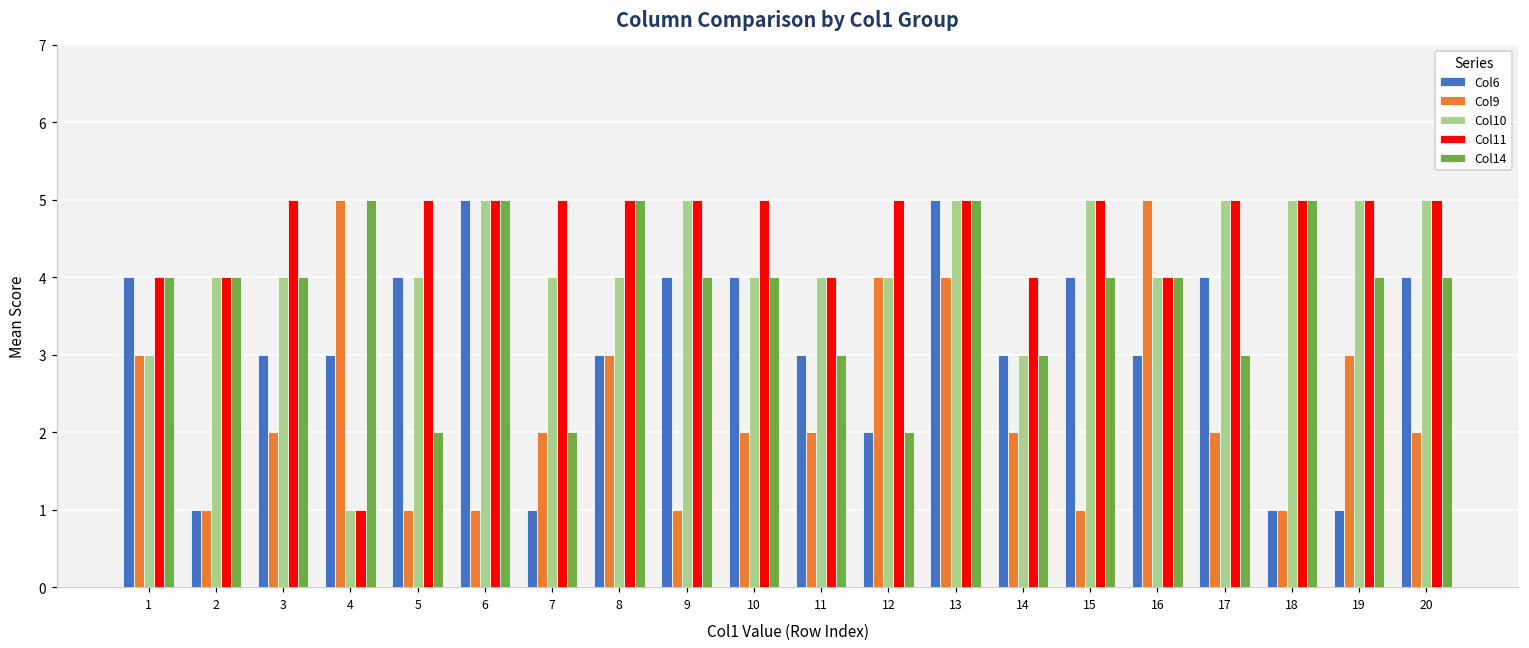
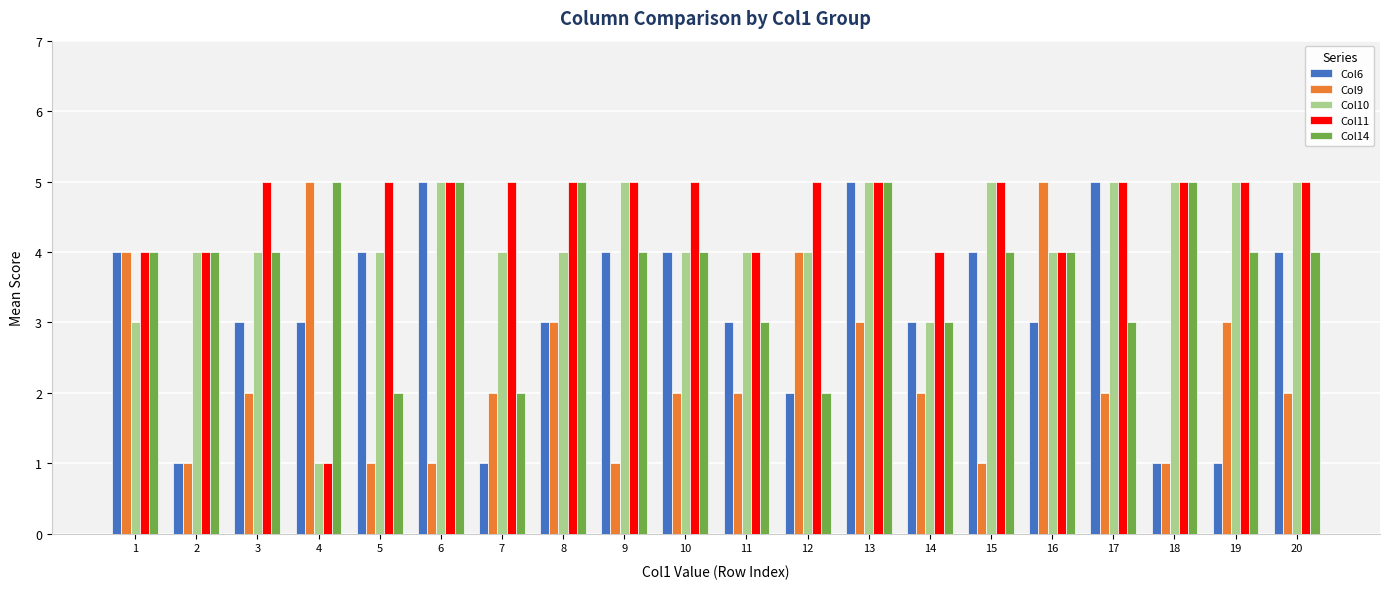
Col9, 1: 3 -> 4
Col9, 13: 4 -> 3
Col6, 17: 4 -> 5
